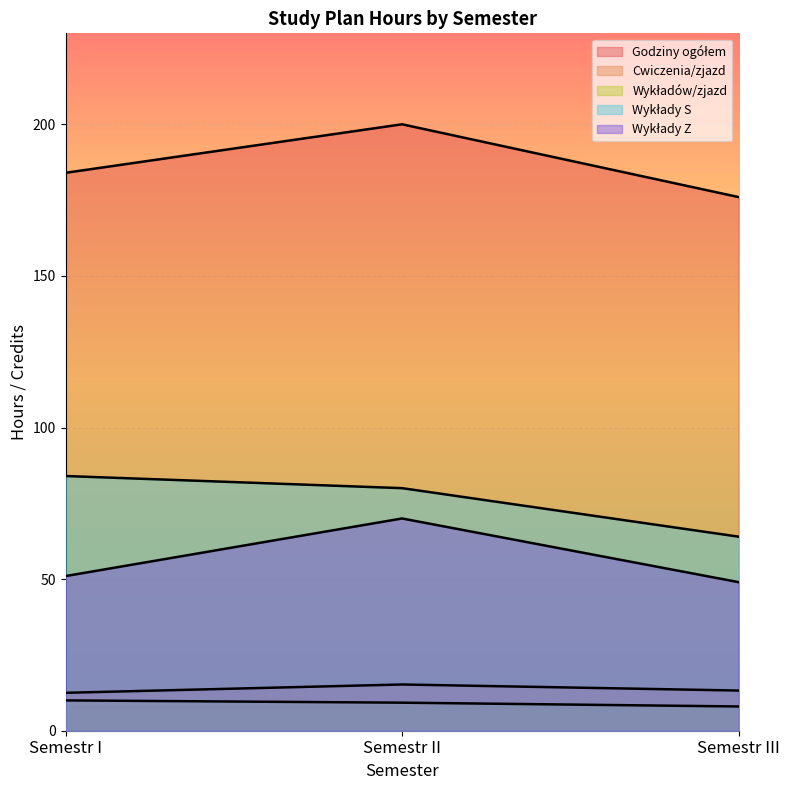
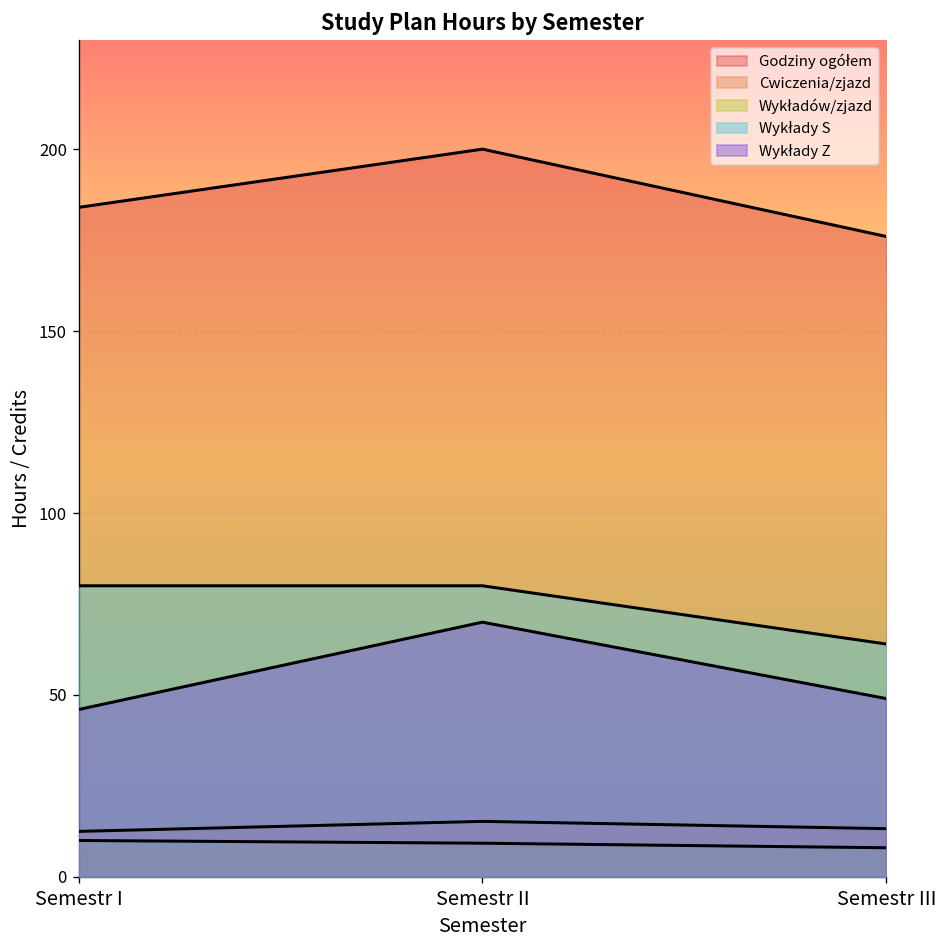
Wykłady S, Semestr I: 84 -> 80
Wykłady Z, Semestr I: 51 -> 46
